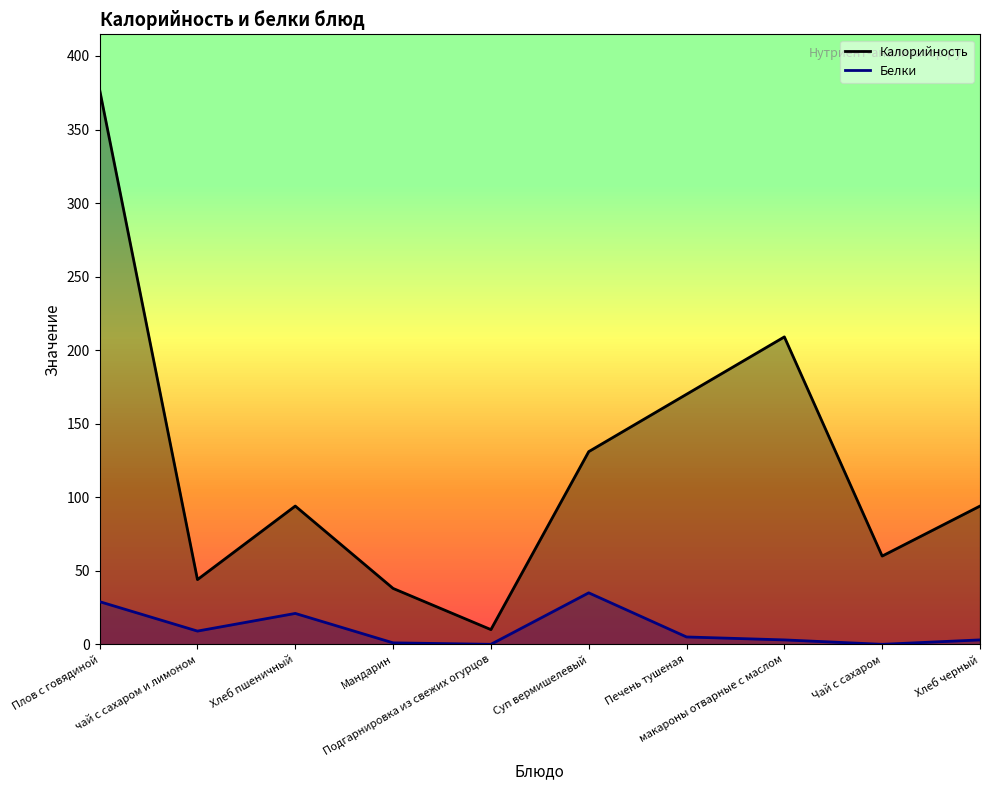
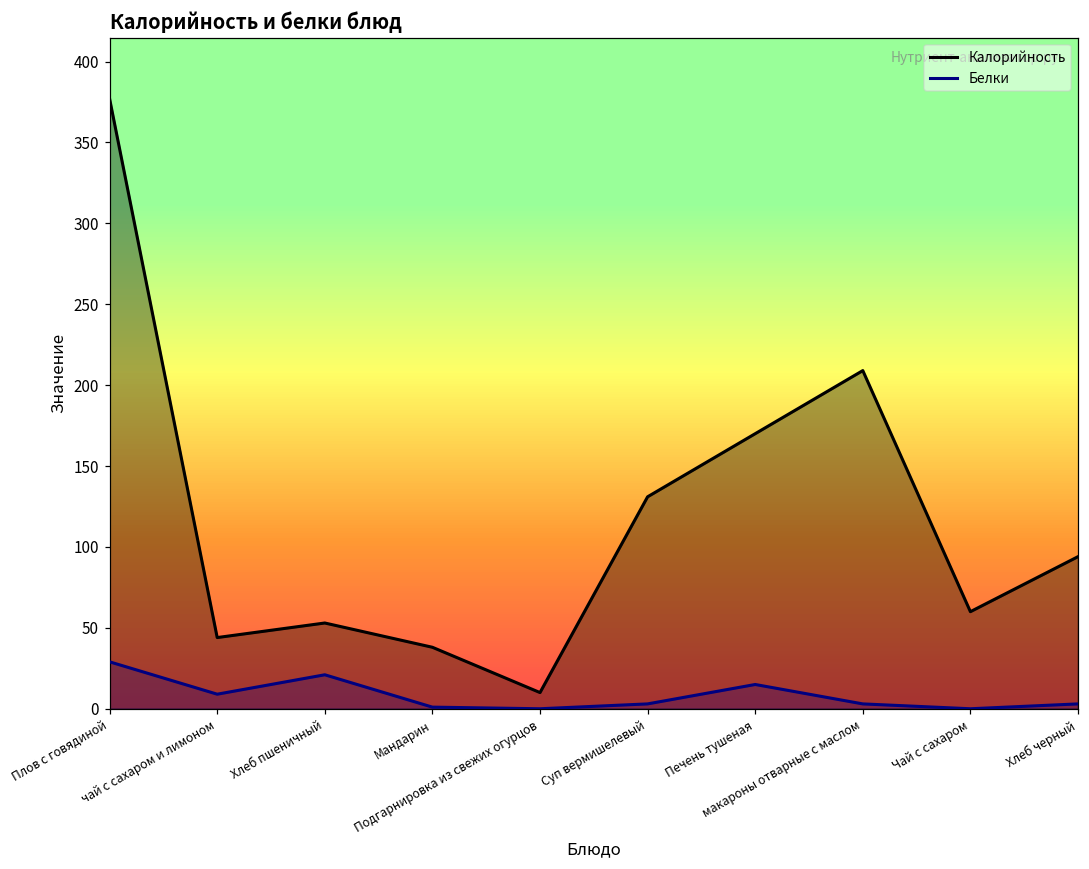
Калорийность, Хлеб пшеничный: 94 -> 53
Белки, Суп вермишелевый: 35 -> 3
Белки, Печень тушеная: 5 -> 15
